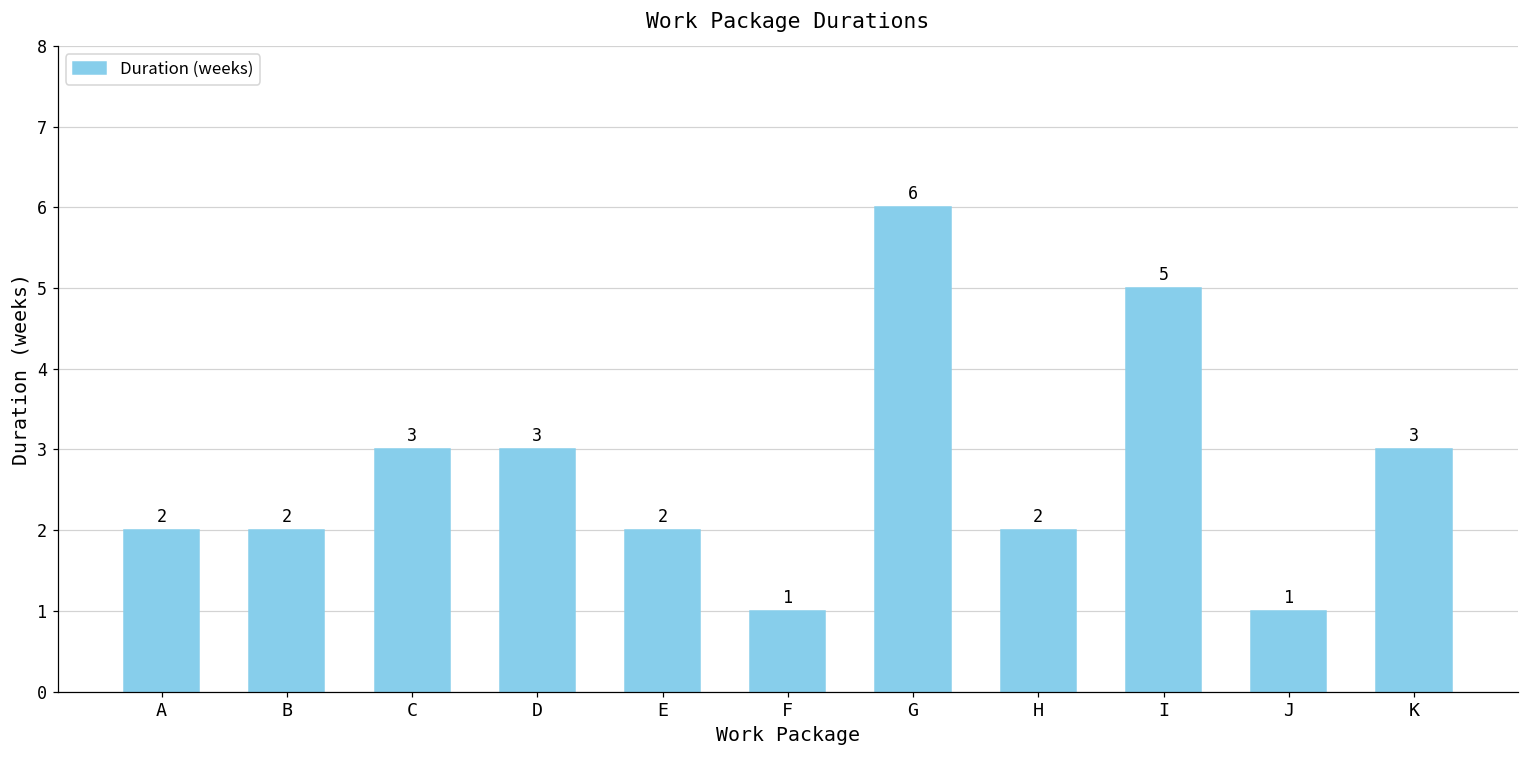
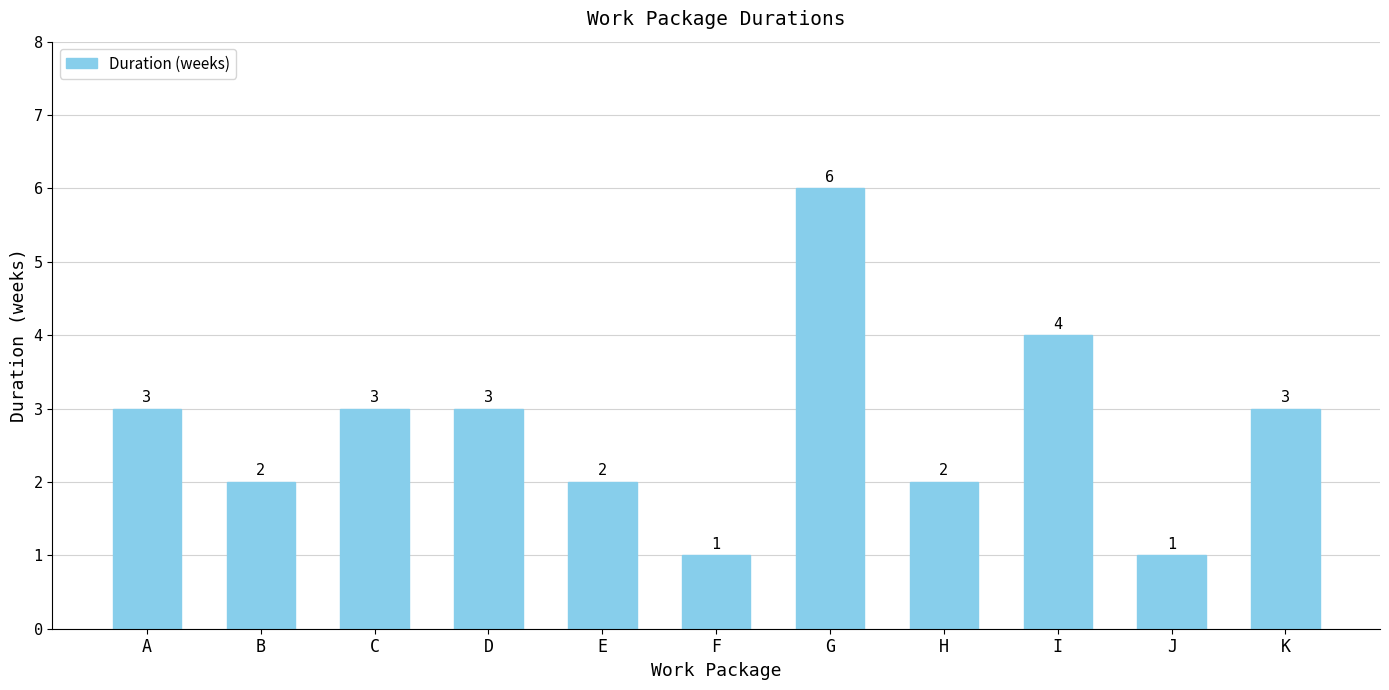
A: 2 -> 3
I: 5 -> 4
